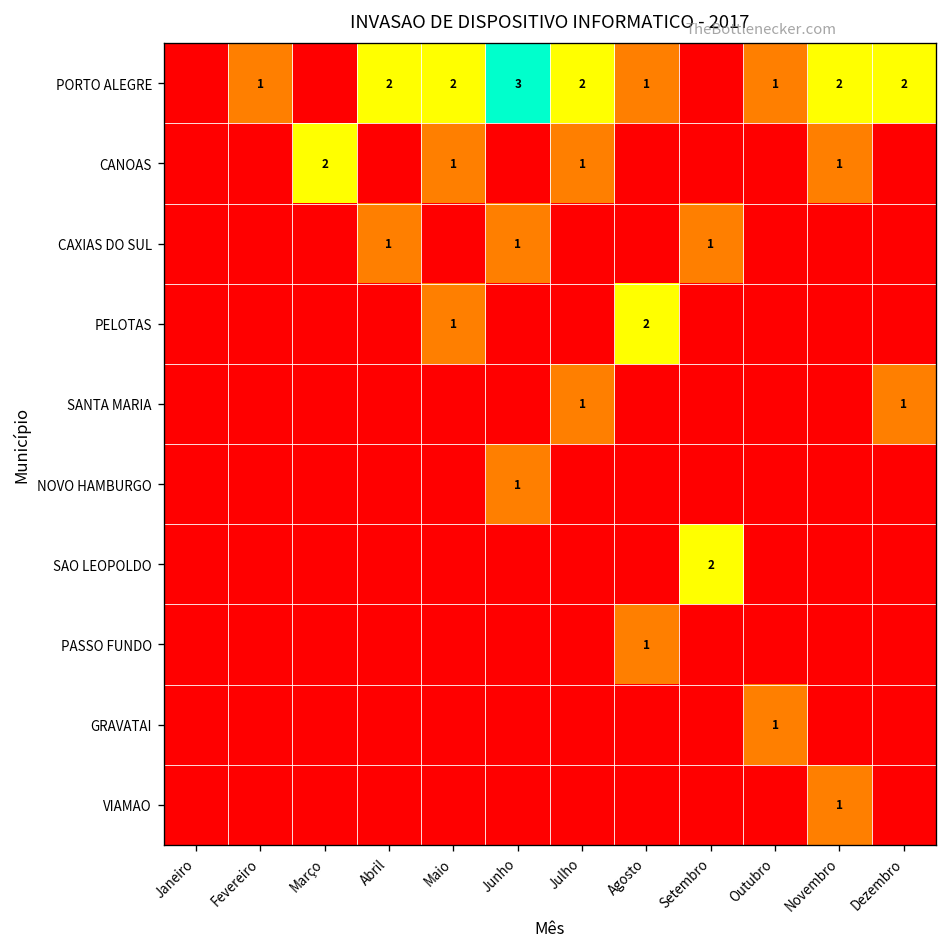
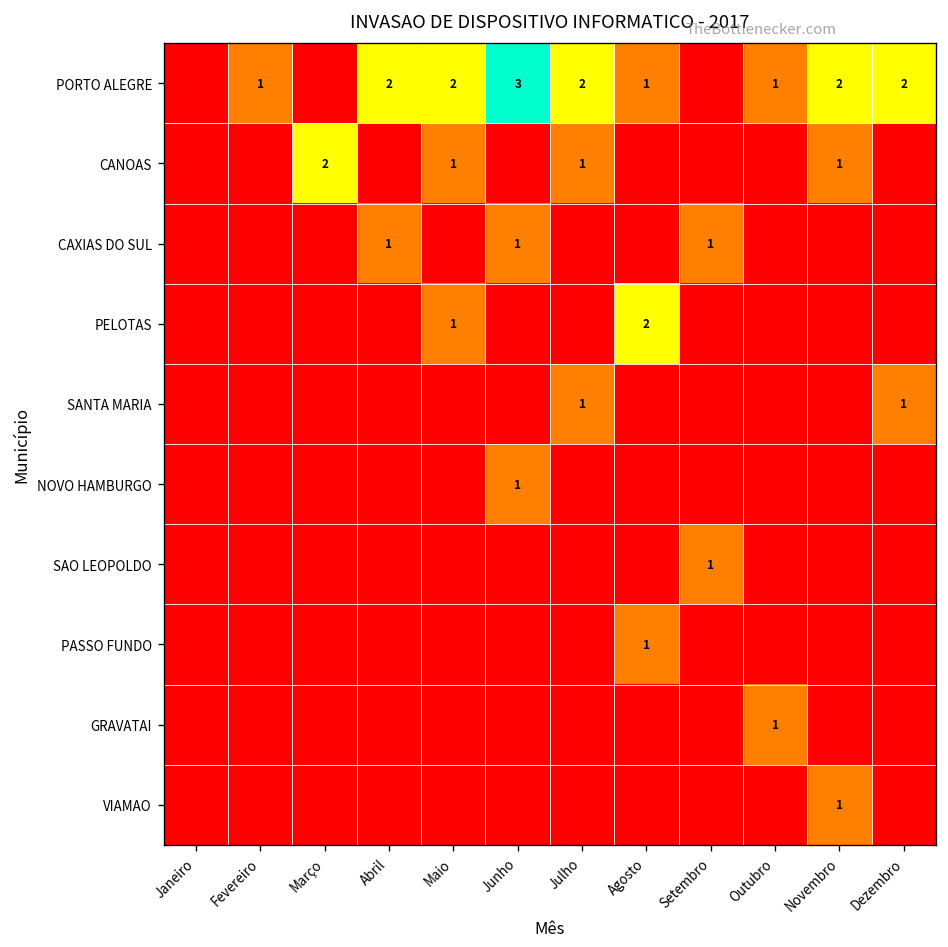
SAO LEOPOLDO, Setembro: 2 -> 1
